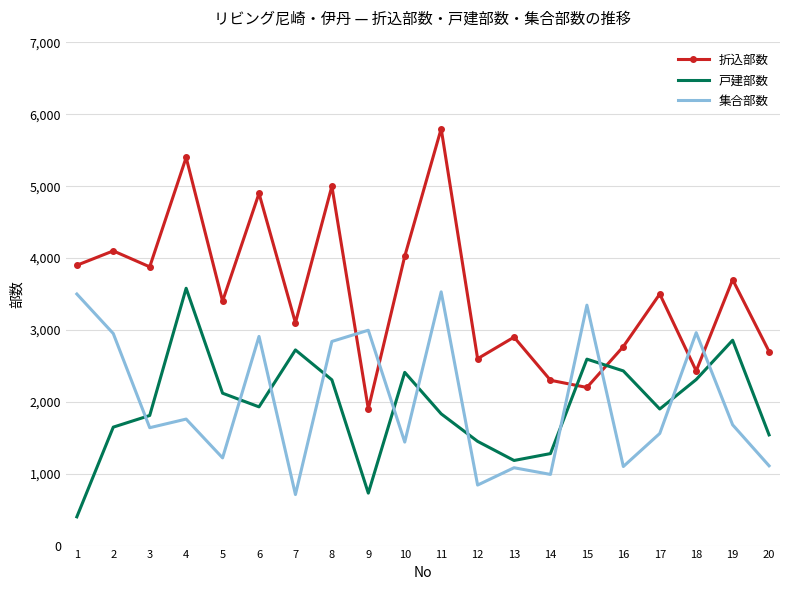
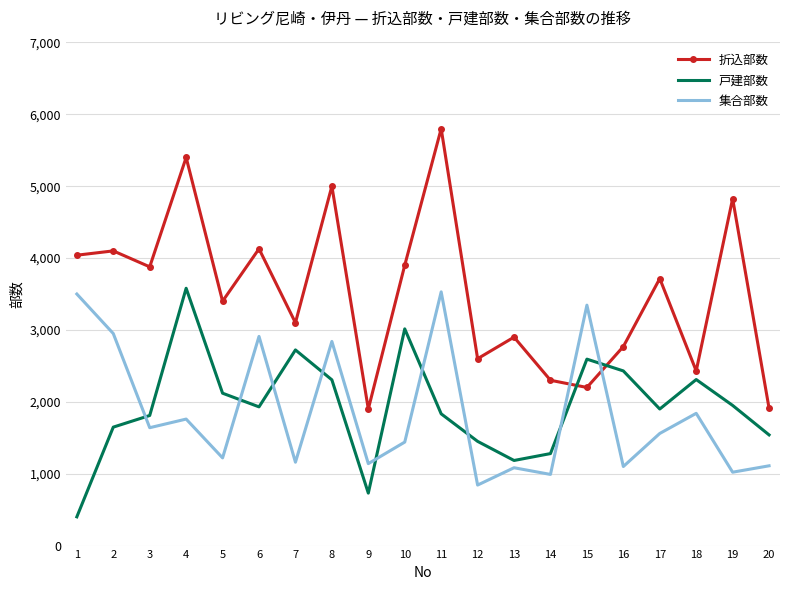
折込部数, 1: 3,900 -> 4,000
折込部数, 6: 4,900 -> 4,100
集合部数, 7: 700 -> 1,200
集合部数, 9: 3,000 -> 1,100
折込部数, 10: 4,000 -> 3,900
戸建部数, 10: 2,400 -> 3,000
折込部数, 17: 3,500 -> 3,700
集合部数, 18: 3,000 -> 1,800
折込部数, 19: 3,700 -> 4,800
戸建部数, 19: 2,900 -> 2,000
集合部数, 19: 1,700 -> 1,000
折込部数, 20: 2,700 -> 1,900
